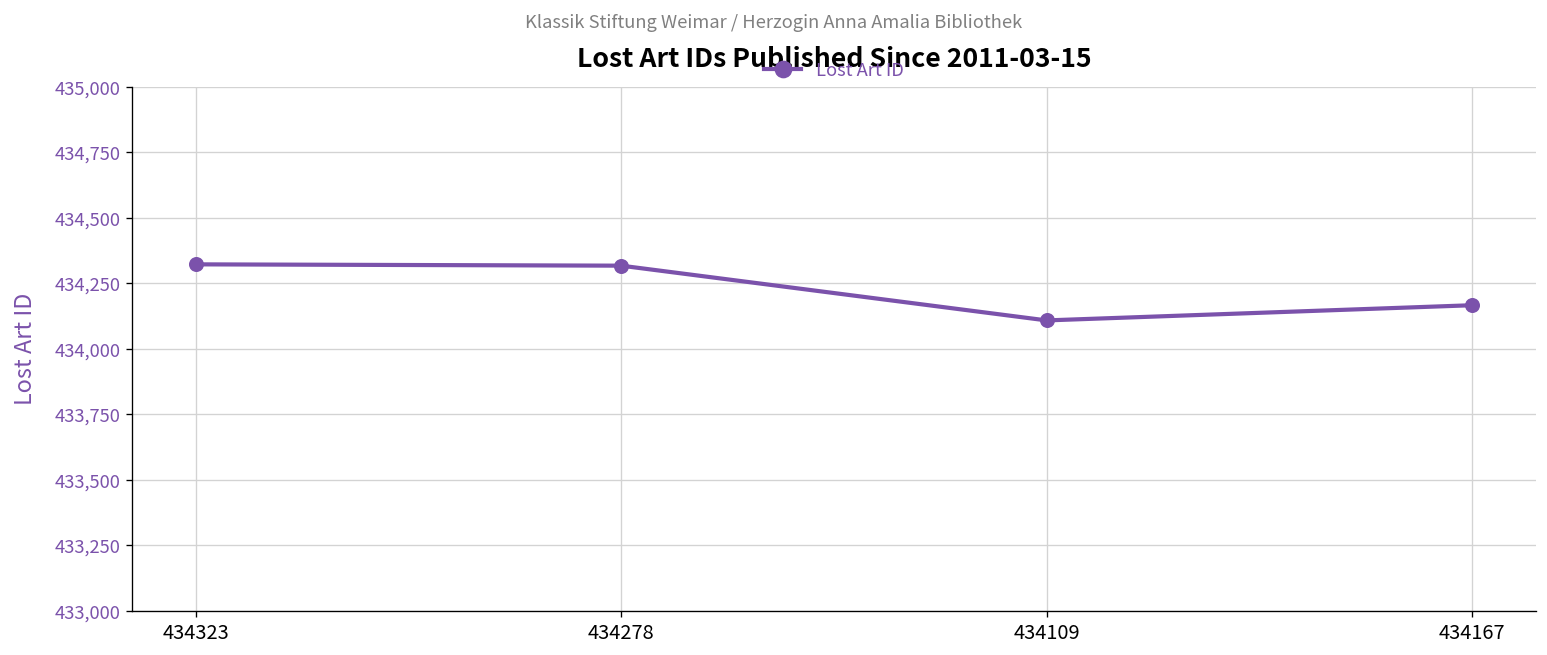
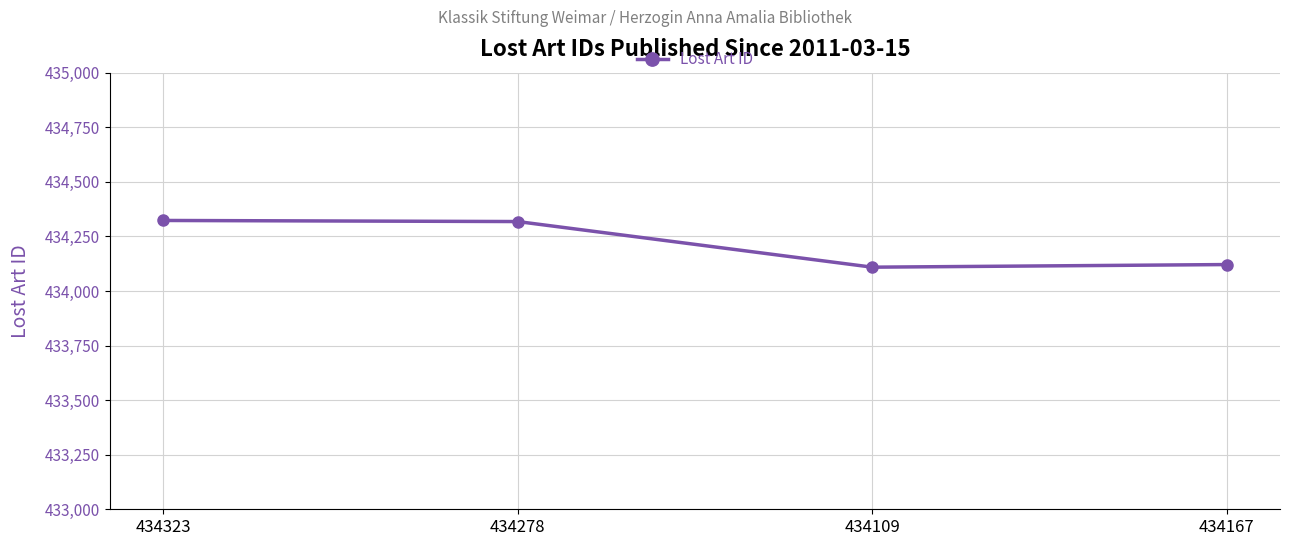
434167: 434,170 -> 434,120
